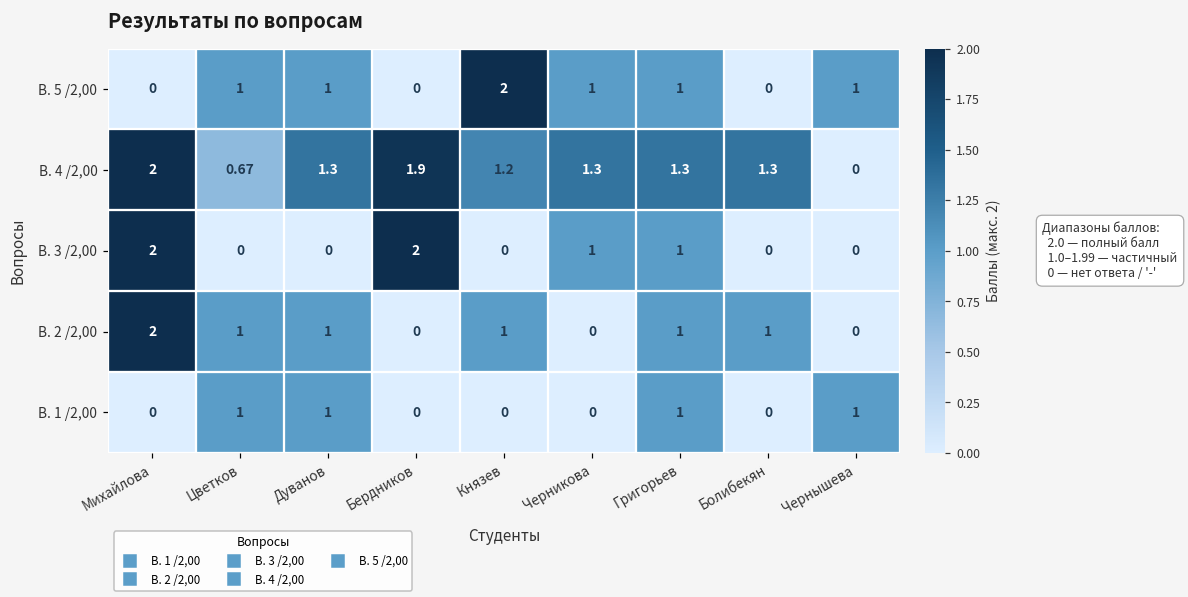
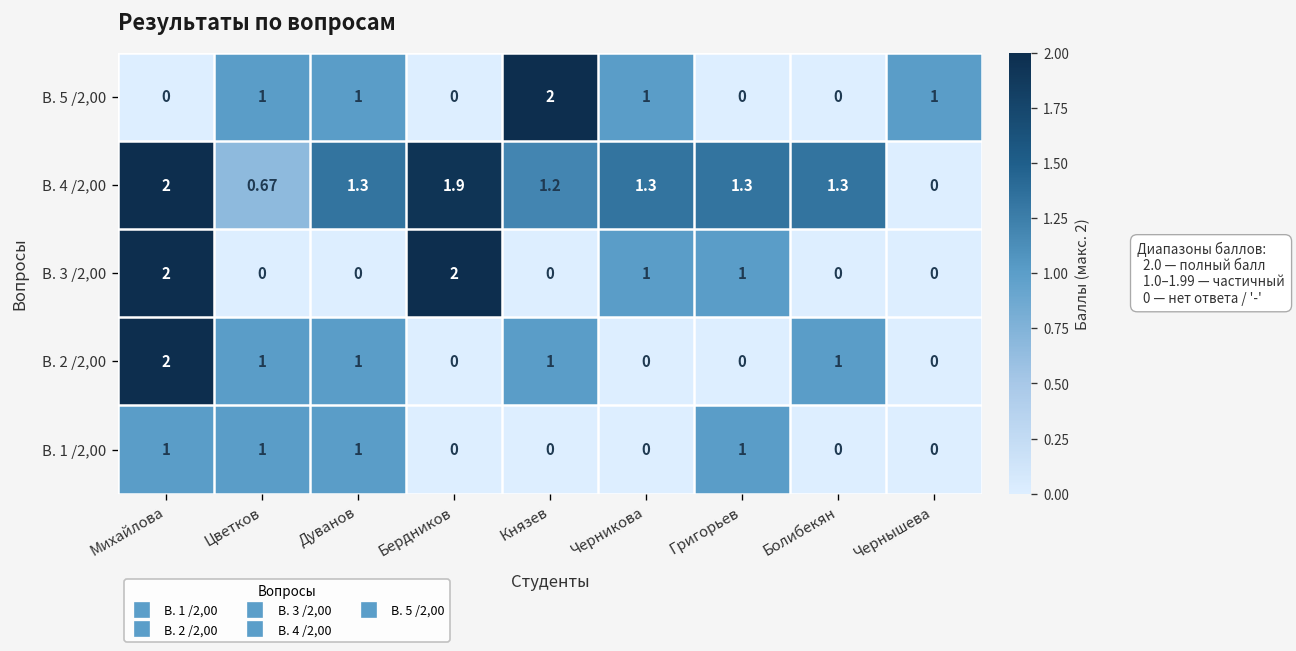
В. 5 /2,00, Григорьев: 1 -> 0
В. 2 /2,00, Григорьев: 1 -> 0
В. 1 /2,00, Михайлова: 0 -> 1
В. 1 /2,00, Чернышева: 1 -> 0
